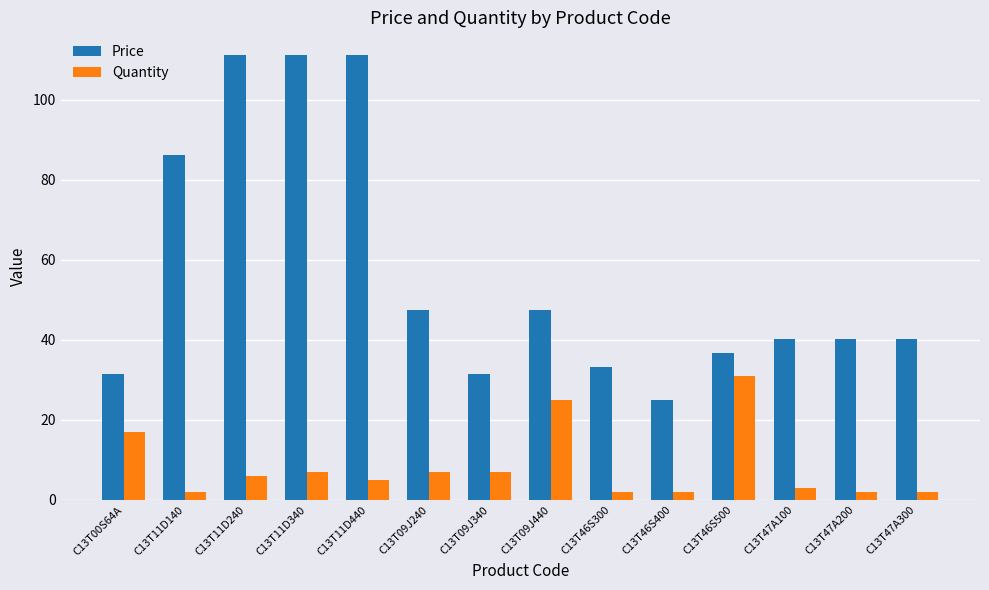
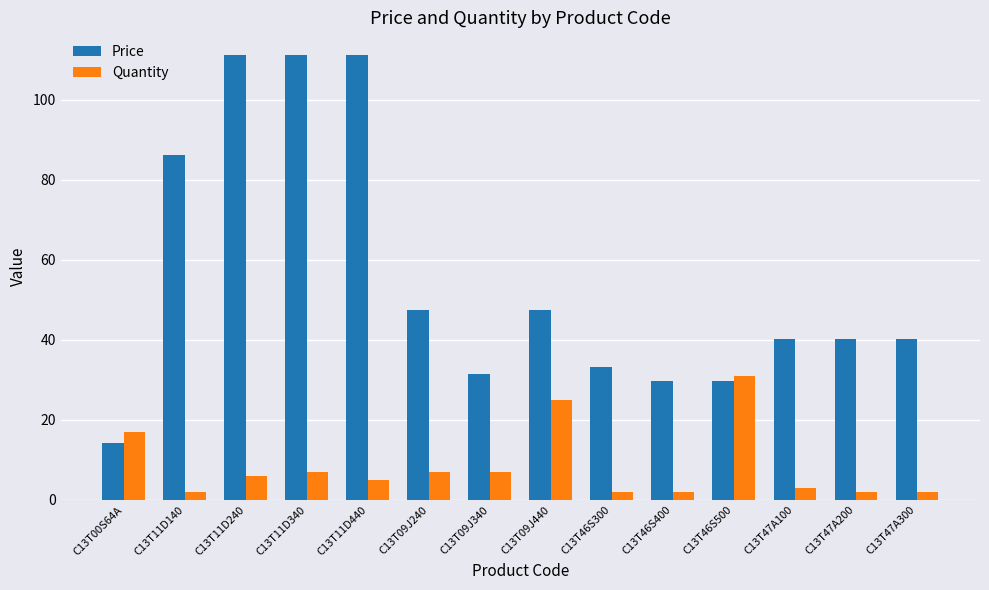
Price, C13T00S64A: 32 -> 14
Price, C13T46S400: 25 -> 30
Price, C13T46S500: 37 -> 30
